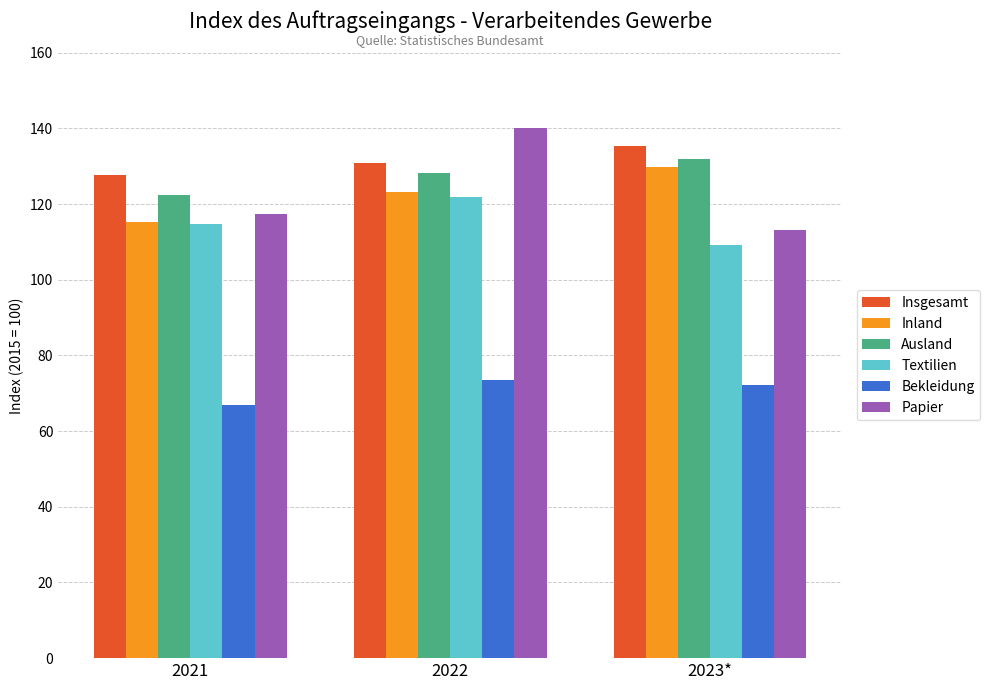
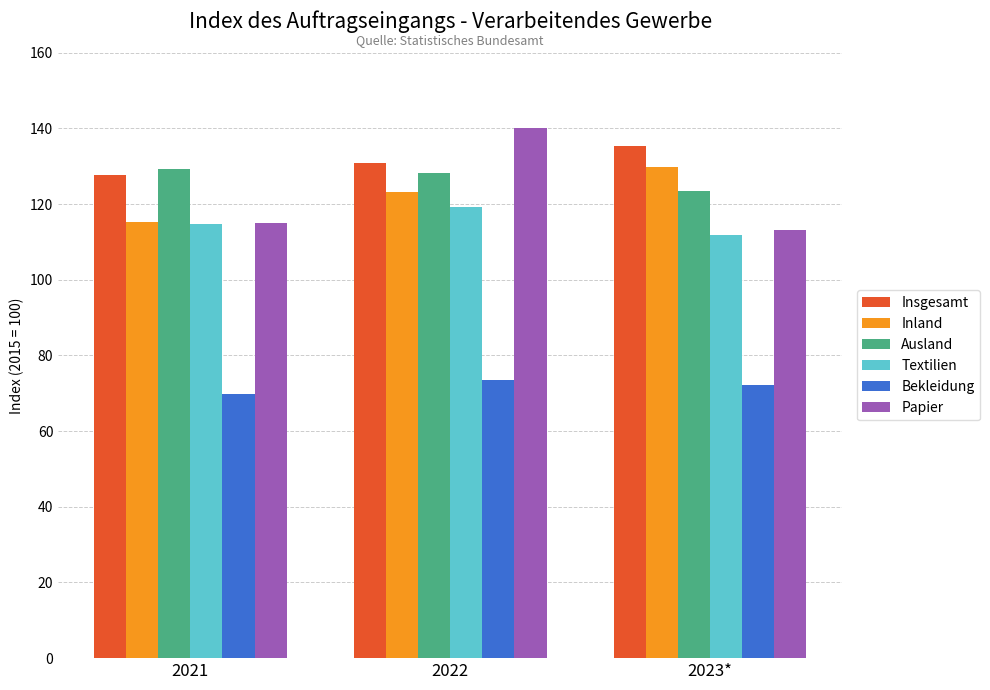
Ausland, 2021: 122 -> 129
Bekleidung, 2021: 67 -> 70
Papier, 2021: 117 -> 115
Textilien, 2022: 122 -> 119
Ausland, 2023*: 132 -> 124
Textilien, 2023*: 109 -> 112
